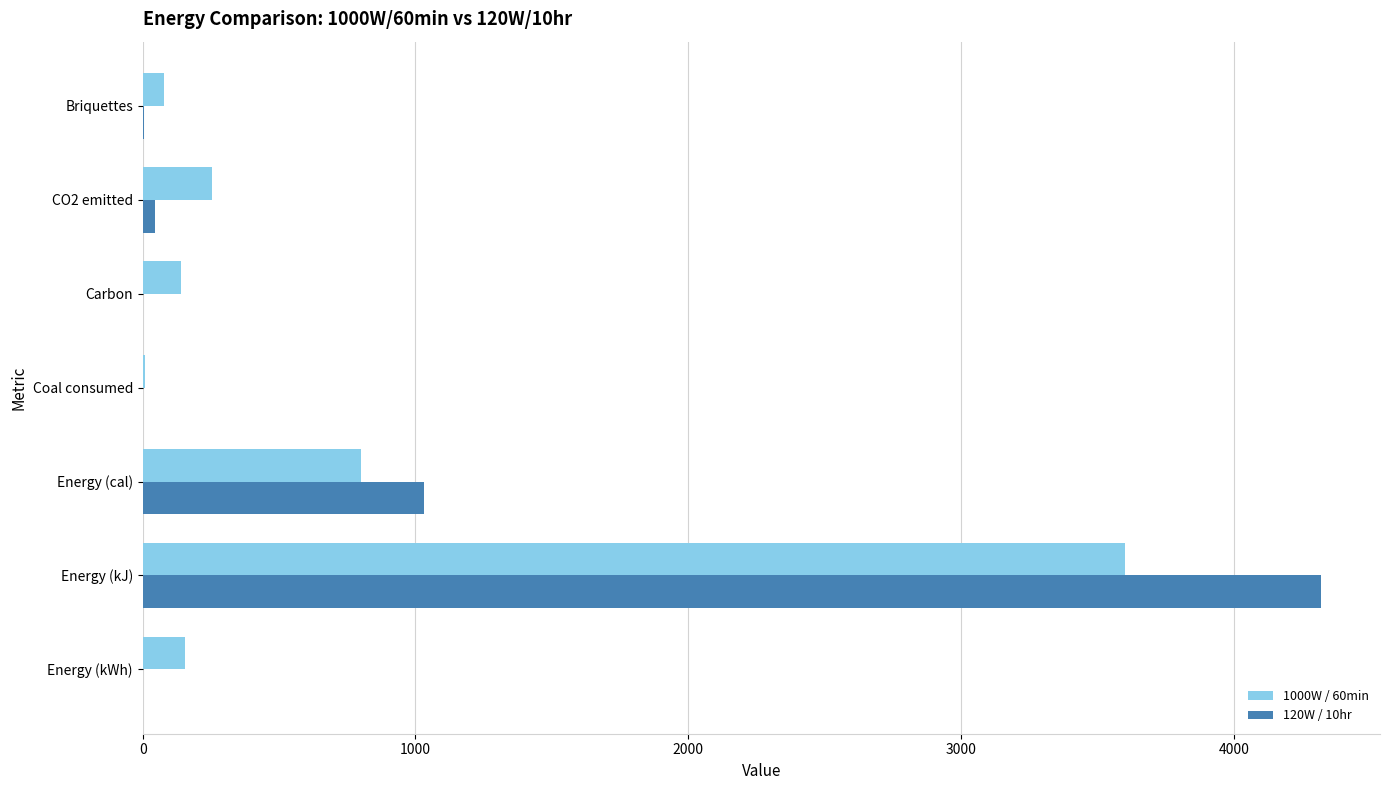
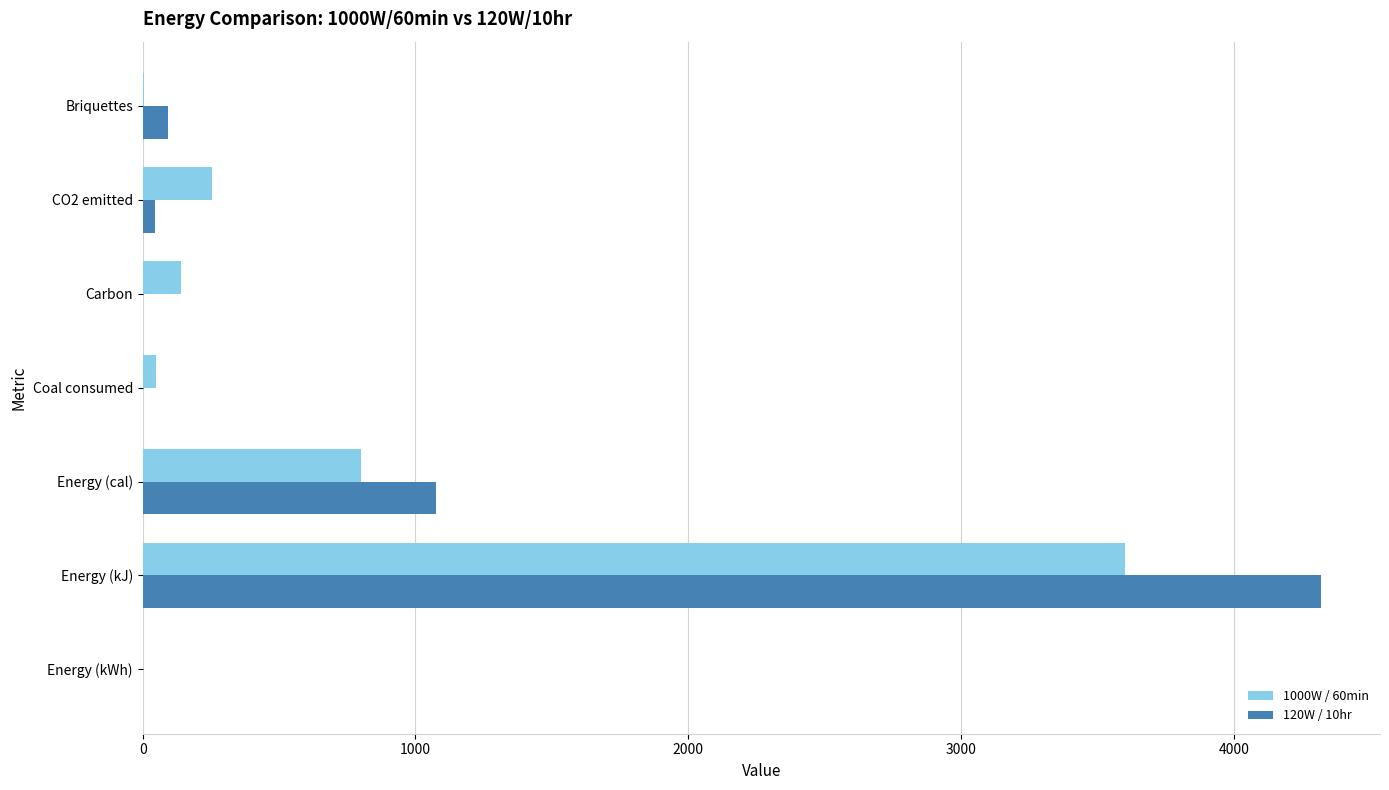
1000W / 60min, Briquettes: 80 -> 0
120W / 10hr, Briquettes: 10 -> 90
1000W / 60min, Coal consumed: 10 -> 50
120W / 10hr, Energy (cal): 1030 -> 1070
1000W / 60min, Energy (kWh): 160 -> 0
